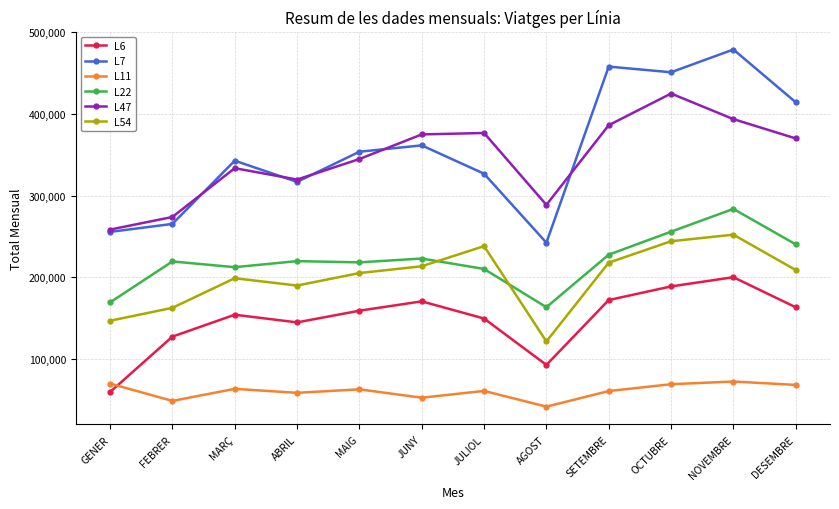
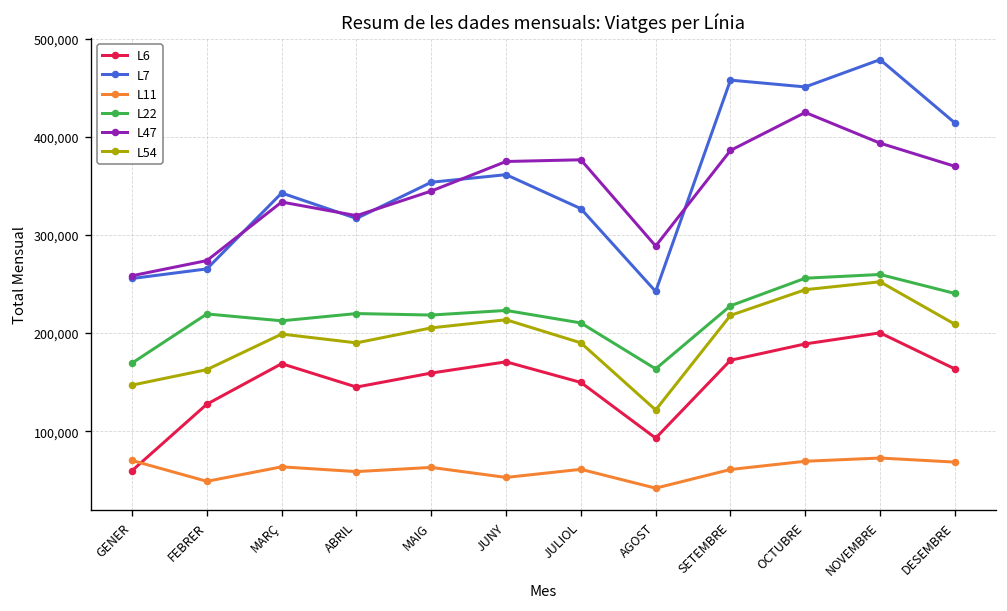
L6, MARÇ: 150,000 -> 170,000
L54, JULIOL: 240,000 -> 190,000
L22, NOVEMBRE: 280,000 -> 260,000
